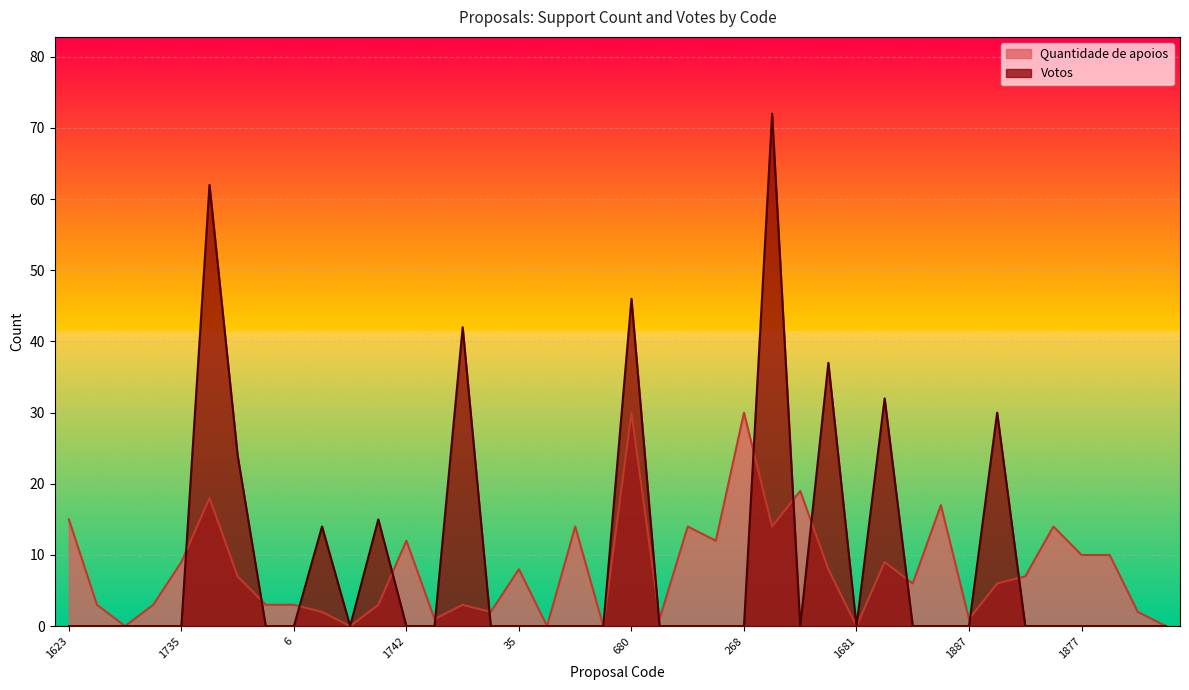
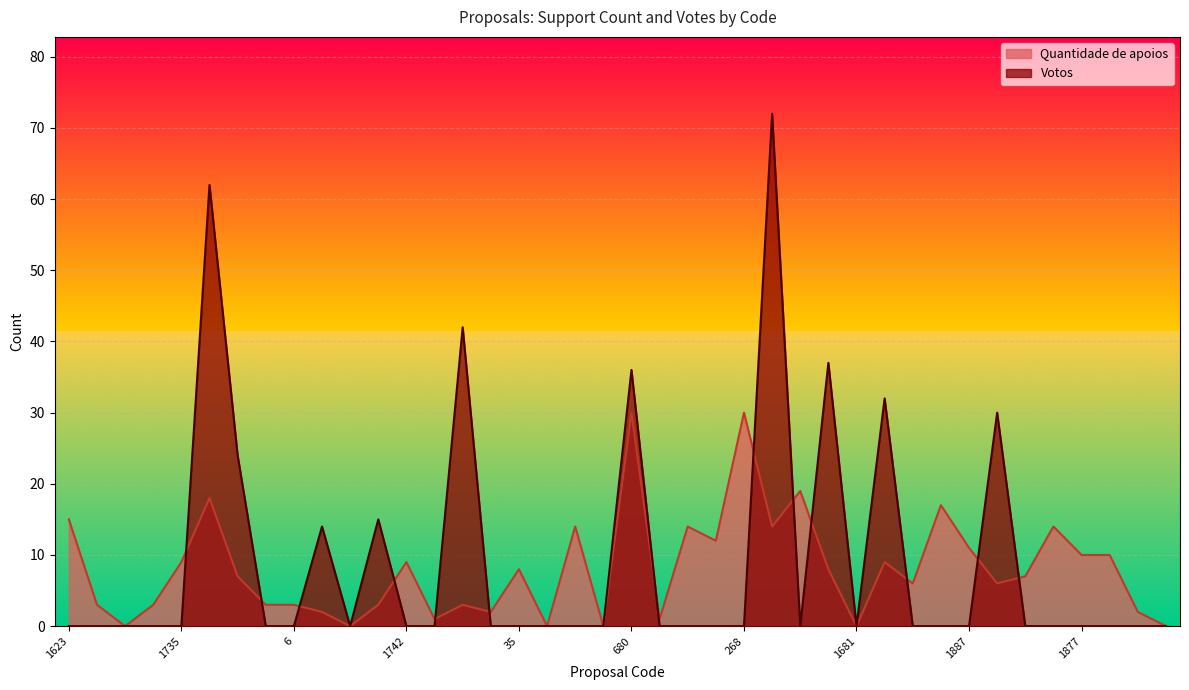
Quantidade de apoios, 1742: 12 -> 9
Votos, 680: 46 -> 36
Quantidade de apoios, 1887: 1 -> 11
